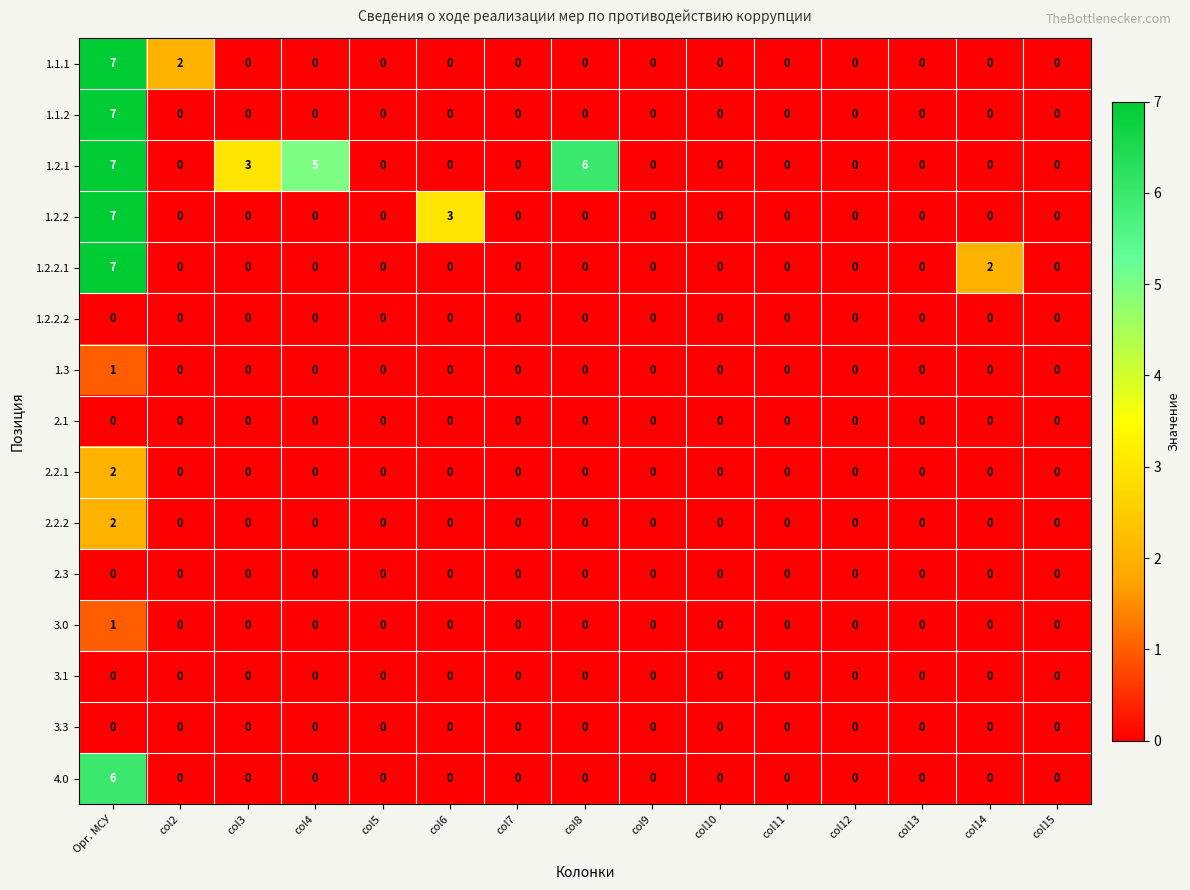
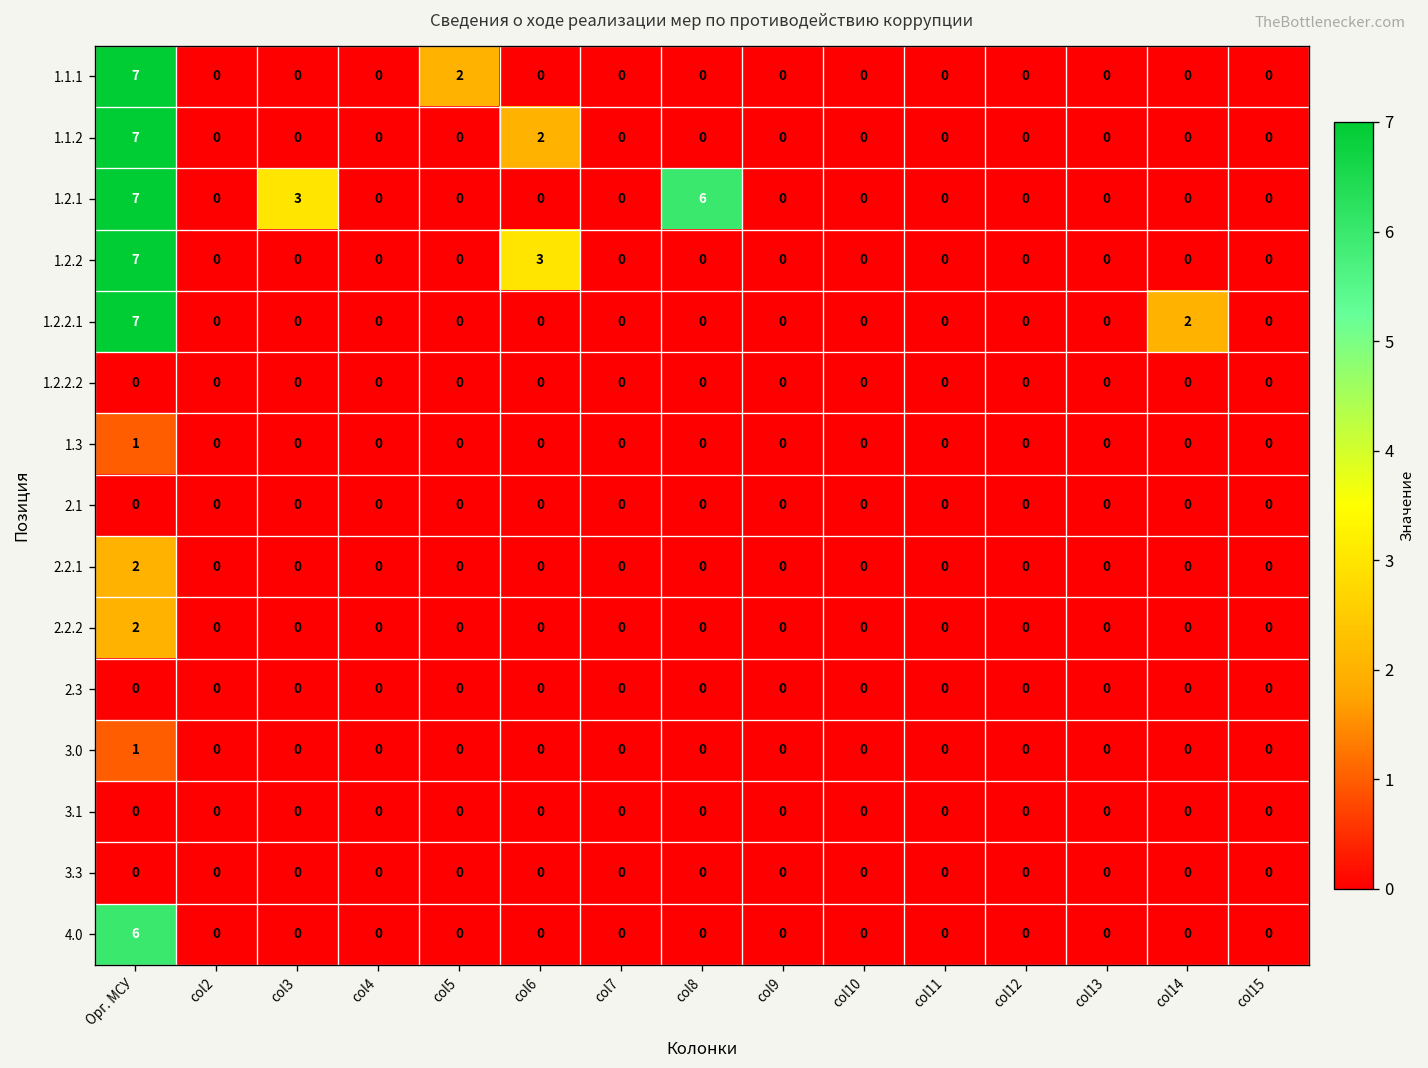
1.1.1, col2: 2 -> 0
1.1.1, col5: 0 -> 2
1.1.2, col6: 0 -> 2
1.2.1, col4: 5 -> 0
